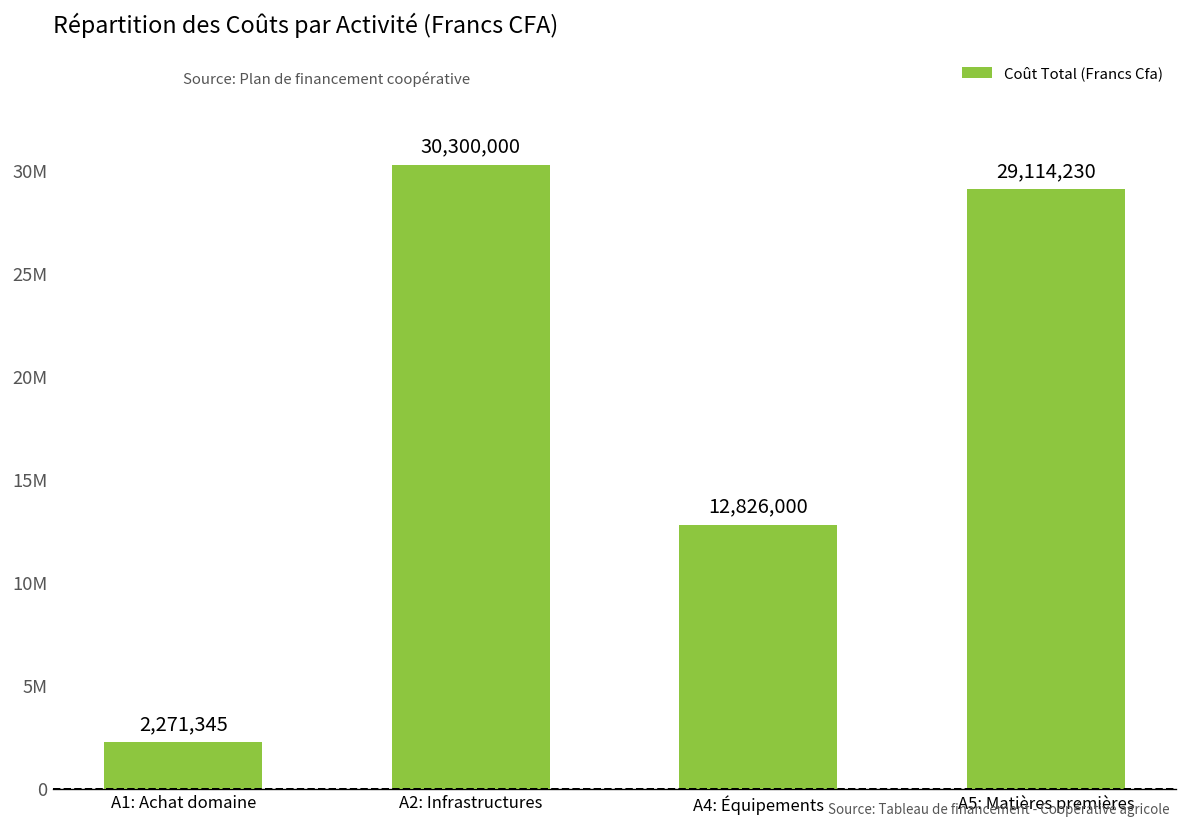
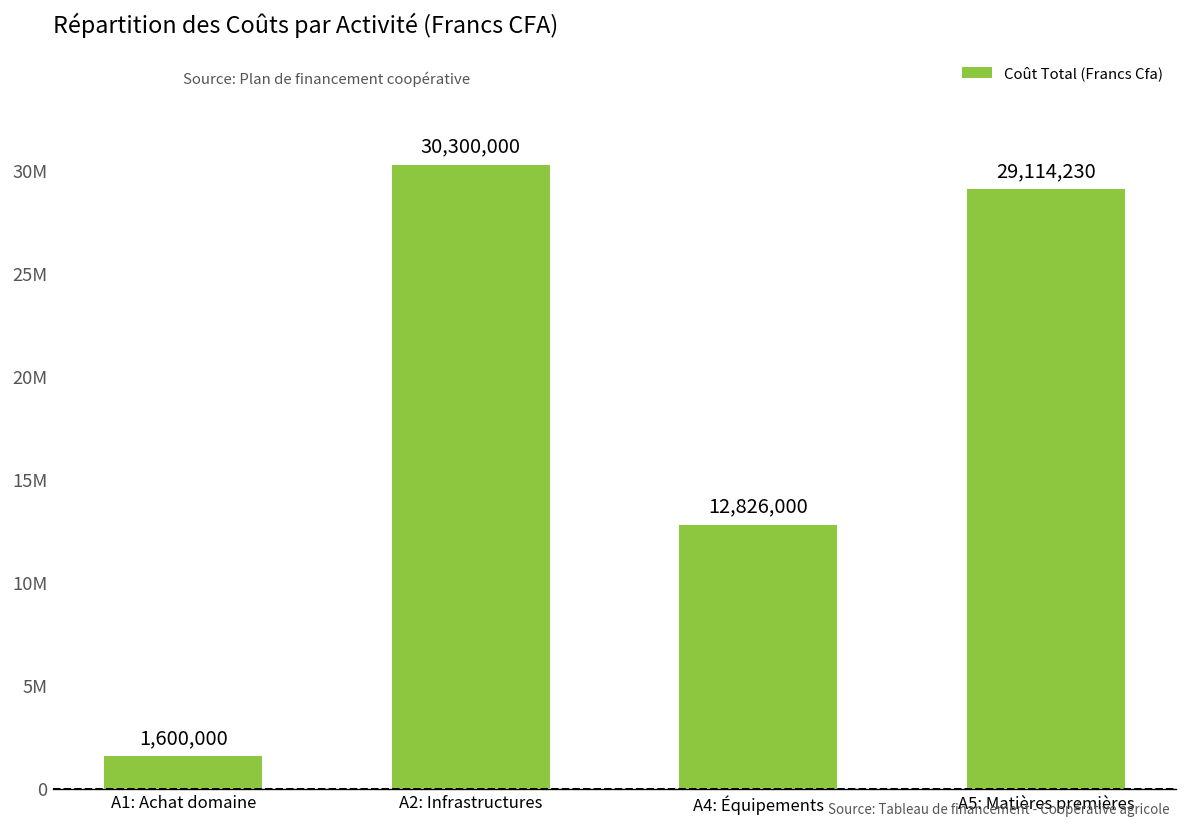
A1: Achat domaine: 2,271,345 -> 1,600,000
